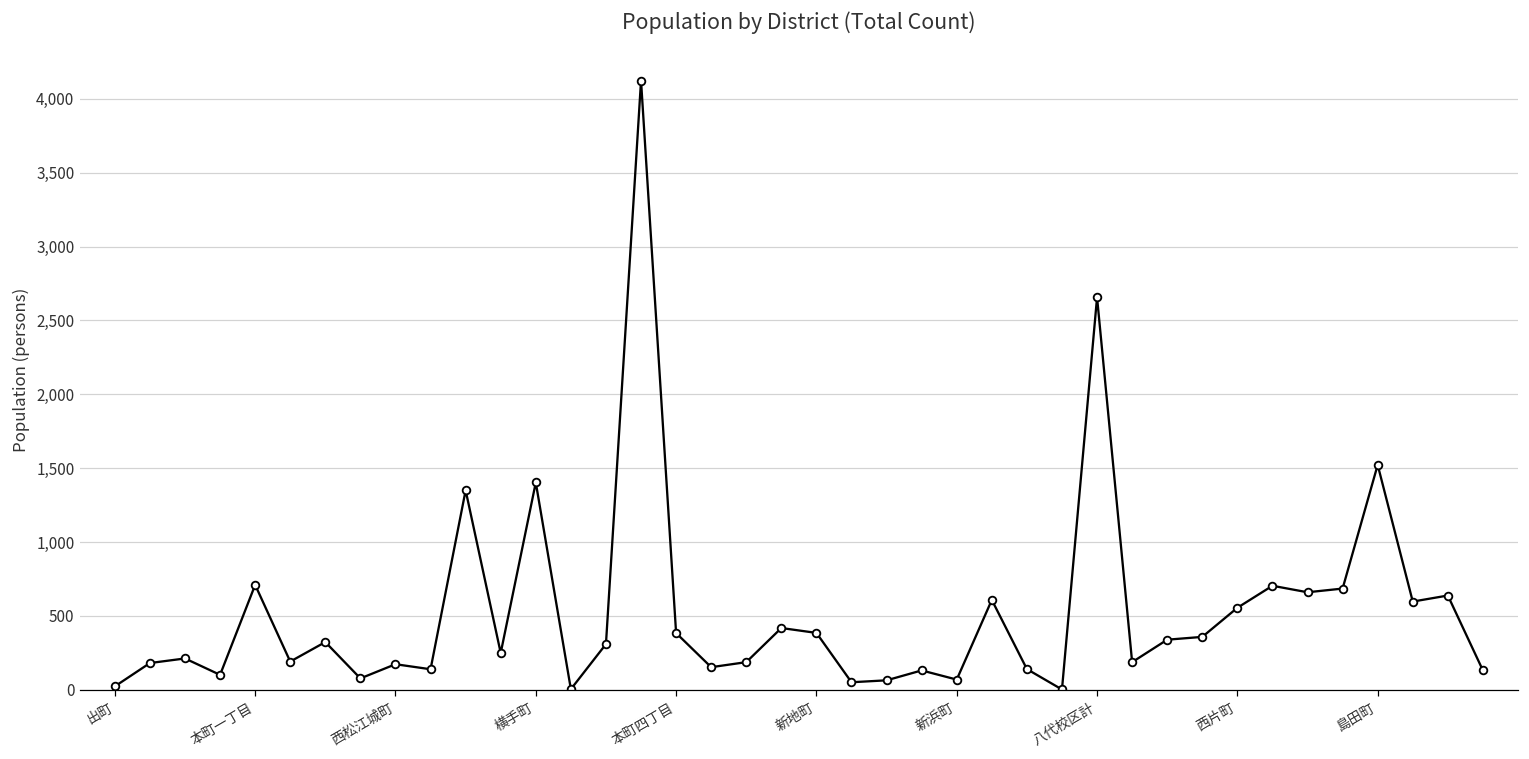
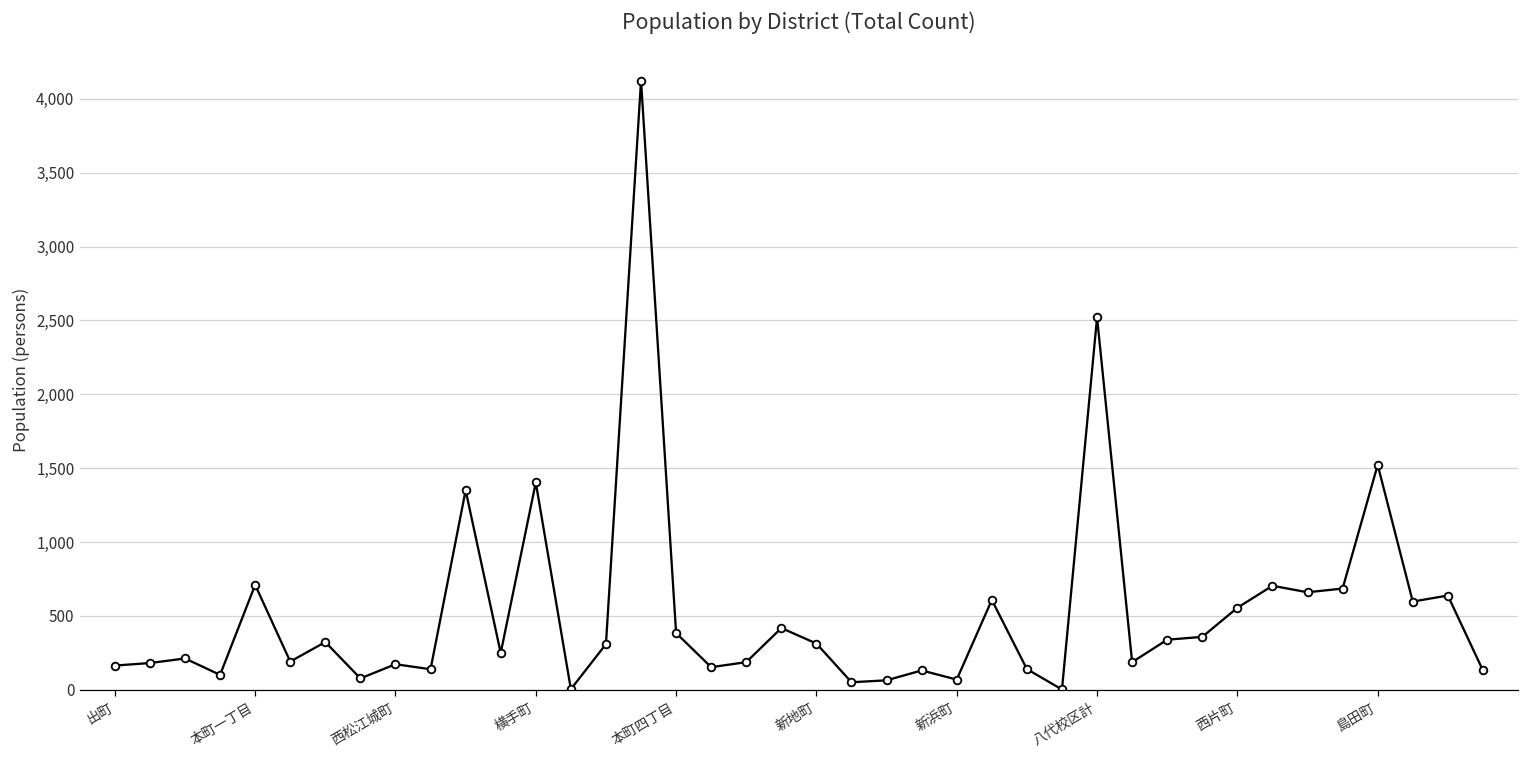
出町: 20 -> 160
新地町: 390 -> 310
八代校区計: 2,660 -> 2,520
